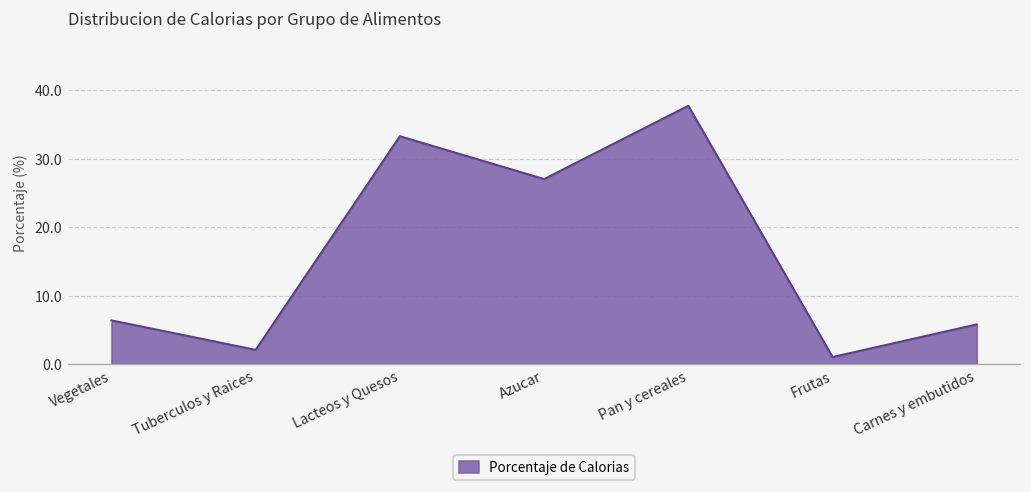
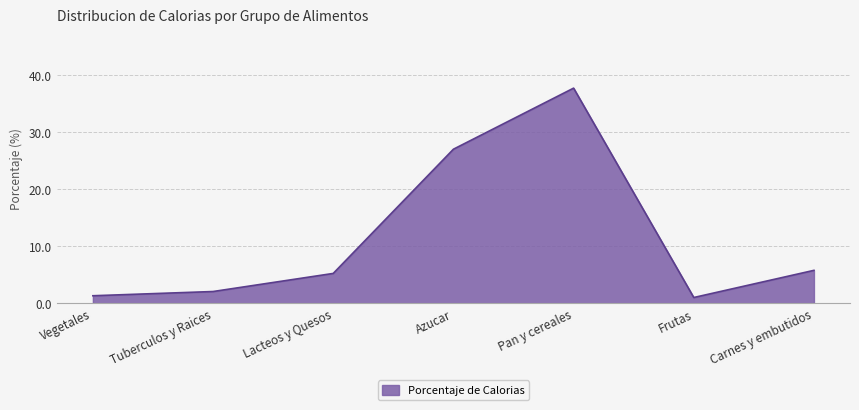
Vegetales: 6 -> 1
Lacteos y Quesos: 33 -> 5
